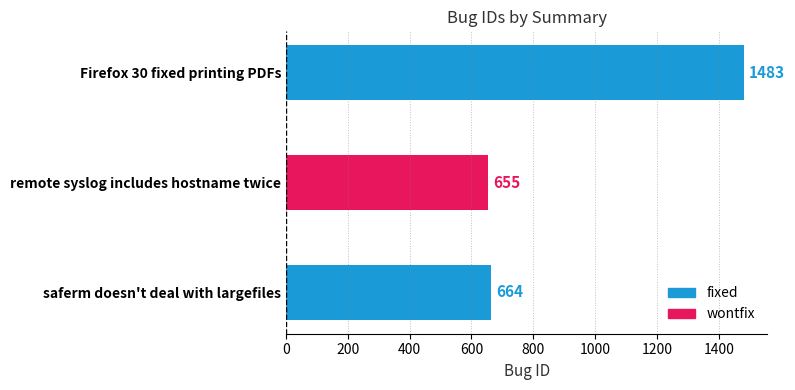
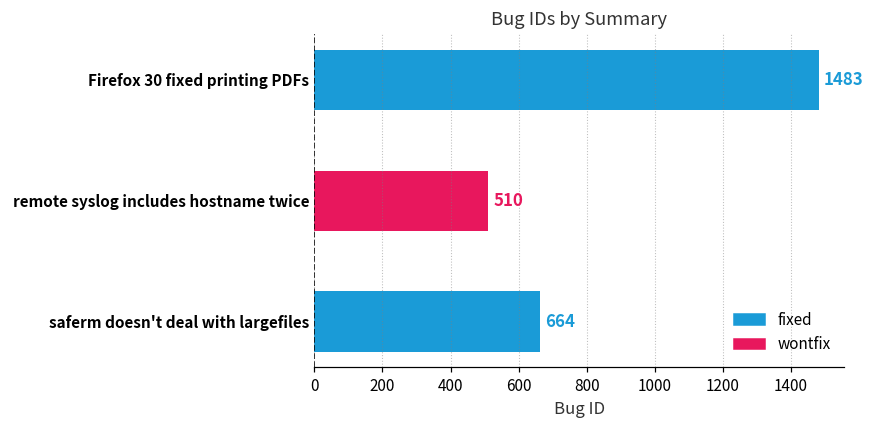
wontfix, remote syslog includes hostname twice: 655 -> 510
